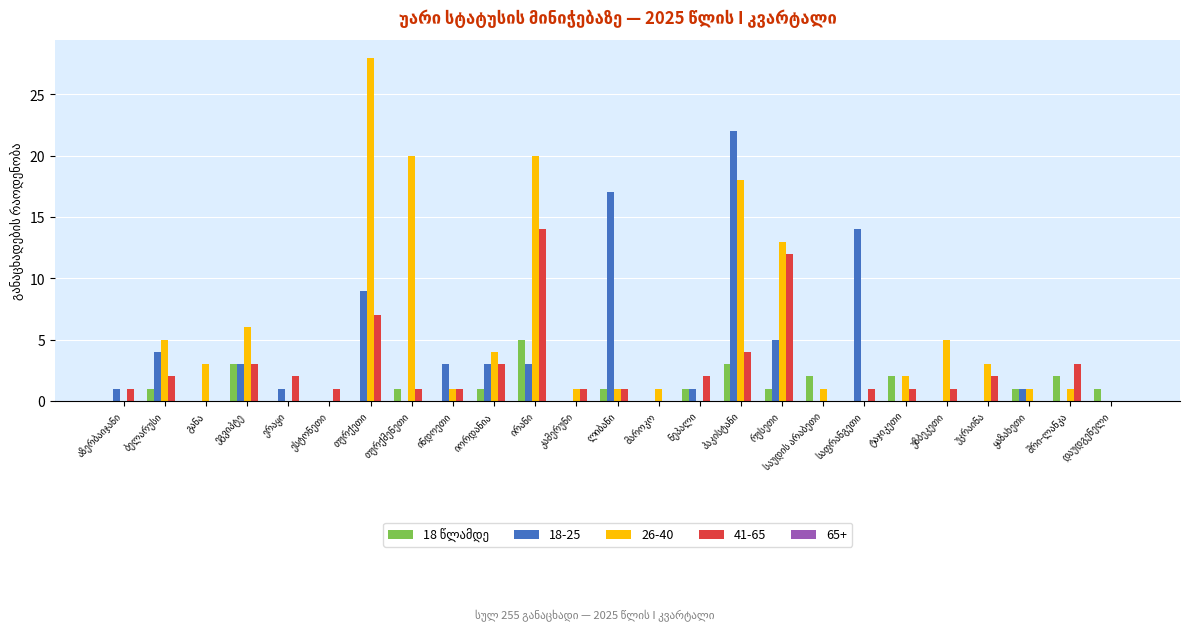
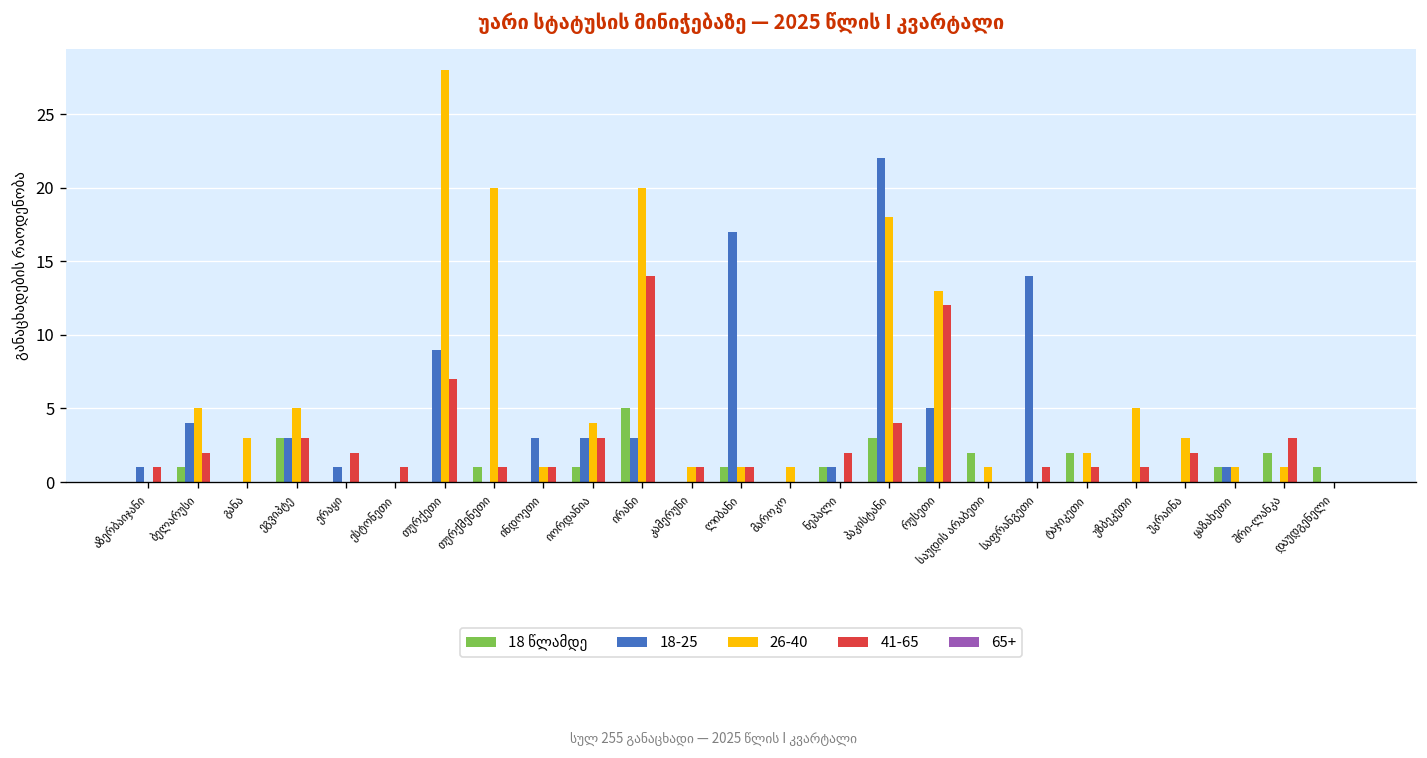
26-40, ეგვიპტე: 6 -> 5
